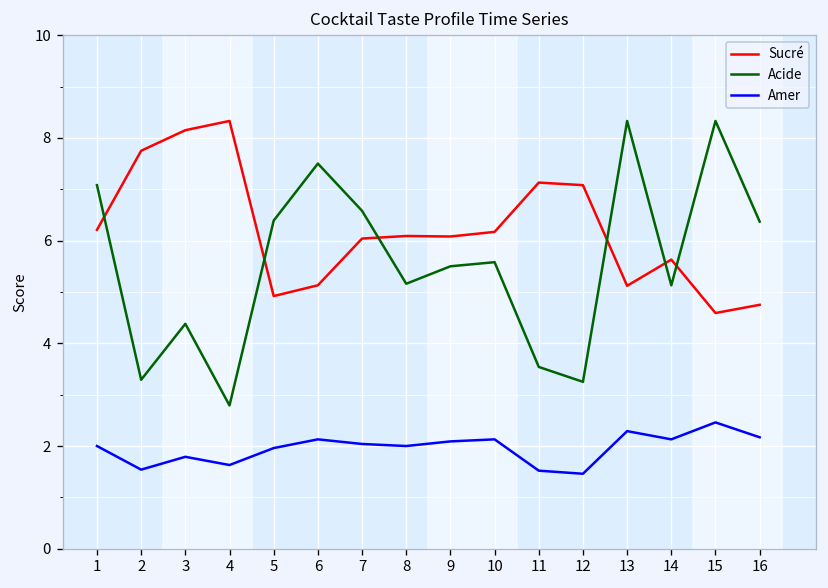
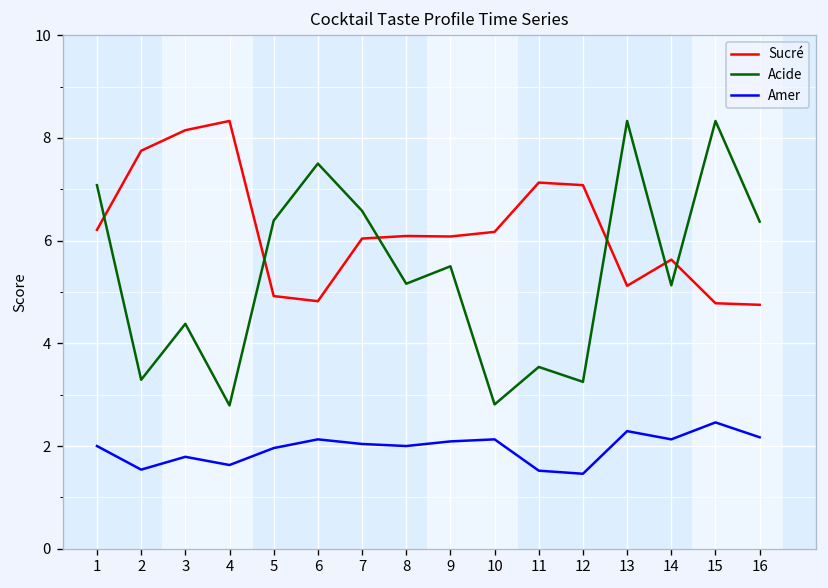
Sucré, 6: 5.1 -> 4.8
Acide, 10: 5.6 -> 2.8
Sucré, 15: 4.6 -> 4.8
